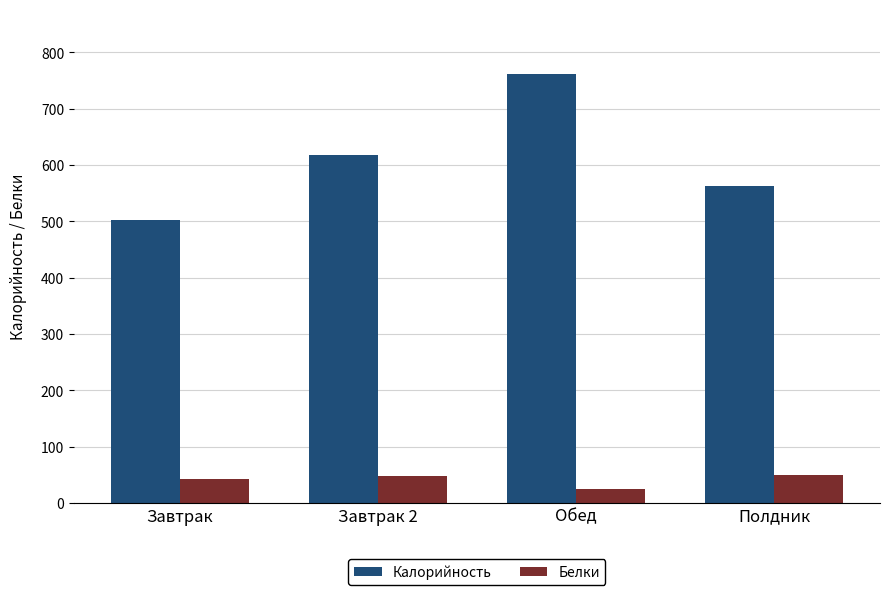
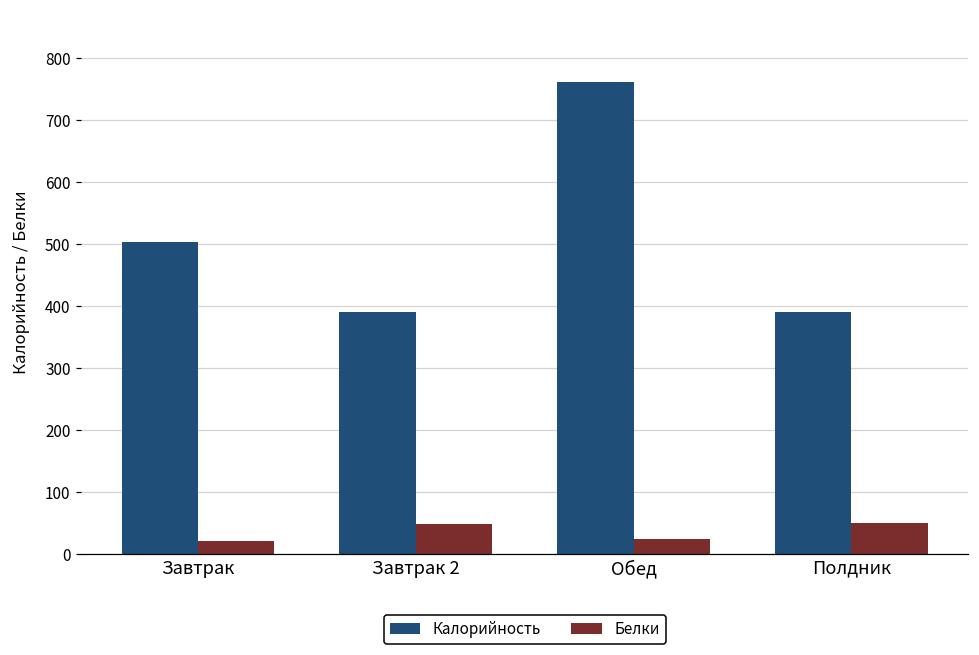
Белки, Завтрак: 40 -> 20
Калорийность, Завтрак 2: 620 -> 390
Калорийность, Полдник: 560 -> 390
